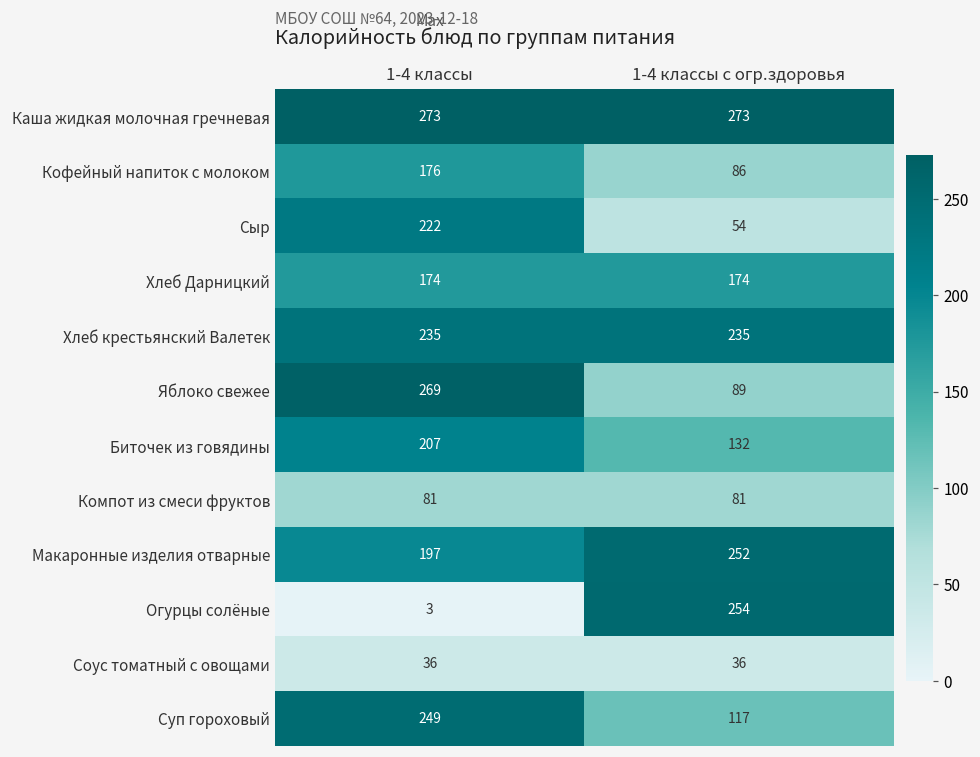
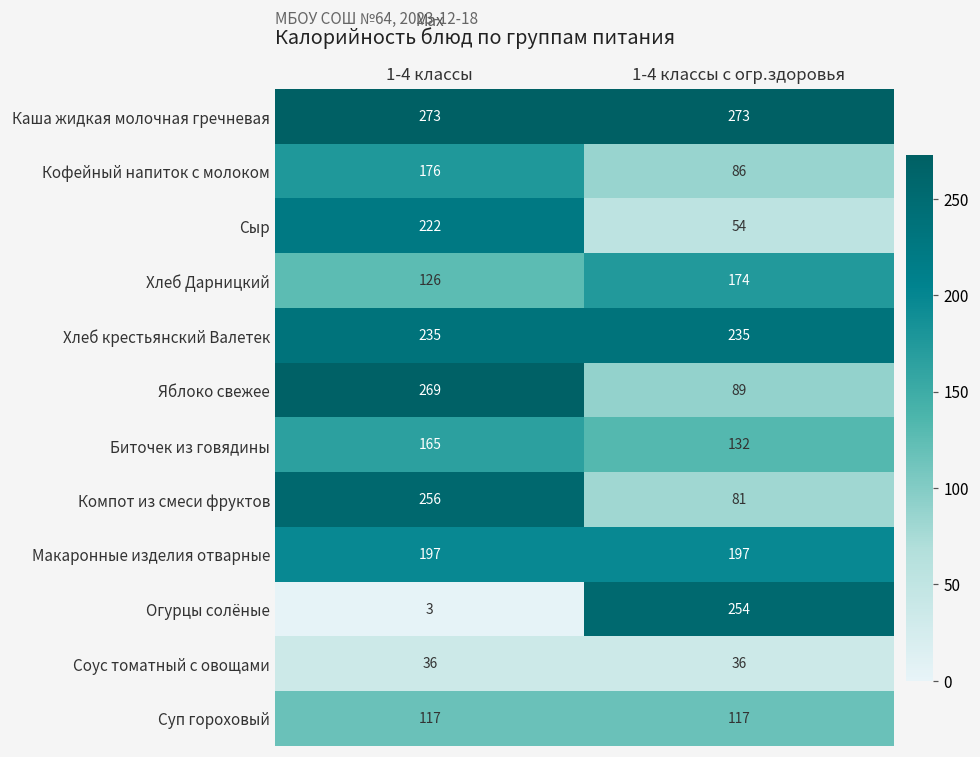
Хлеб Дарницкий, 1-4 классы: 174 -> 126
Биточек из говядины, 1-4 классы: 207 -> 165
Компот из смеси фруктов, 1-4 классы: 81 -> 256
Макаронные изделия отварные, 1-4 классы с огр.здоровья: 252 -> 197
Суп гороховый, 1-4 классы: 249 -> 117
